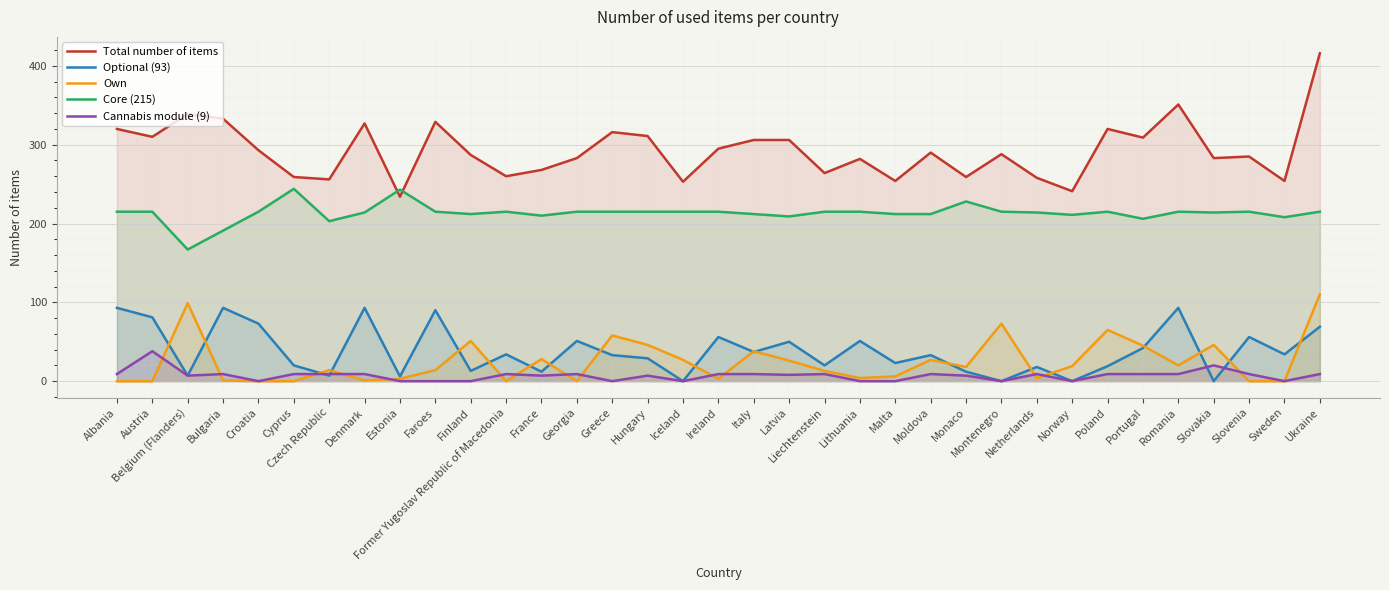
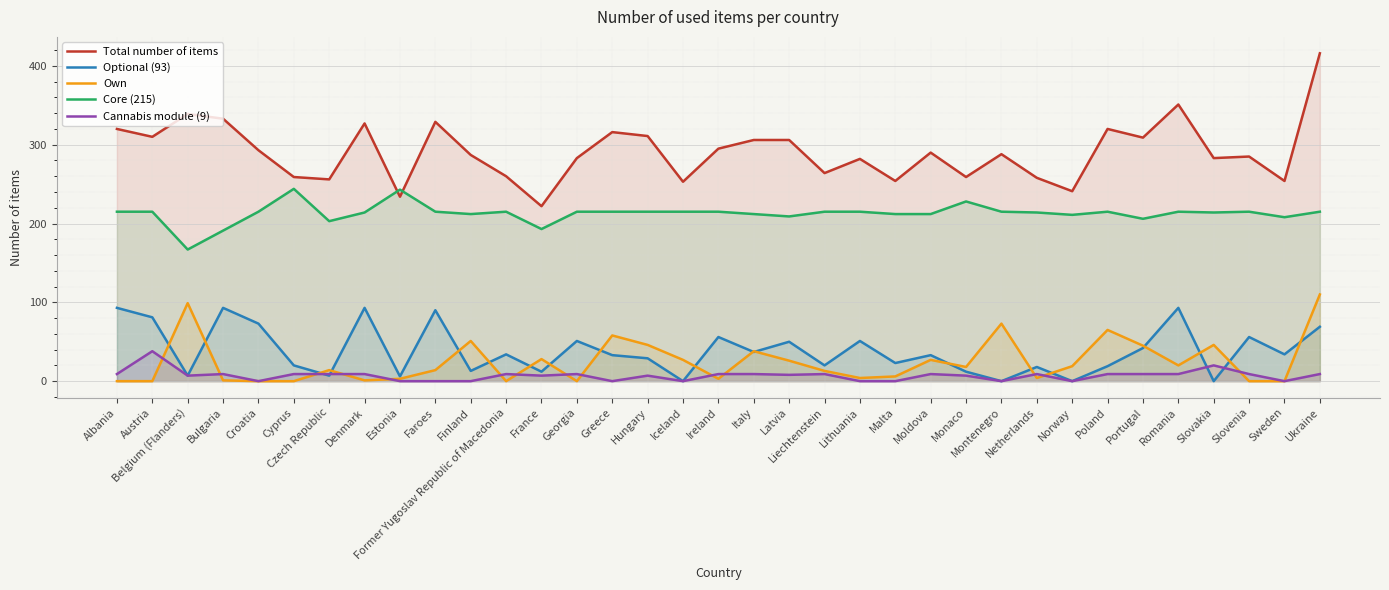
Total number of items, France: 270 -> 220
Core (215), France: 210 -> 190
